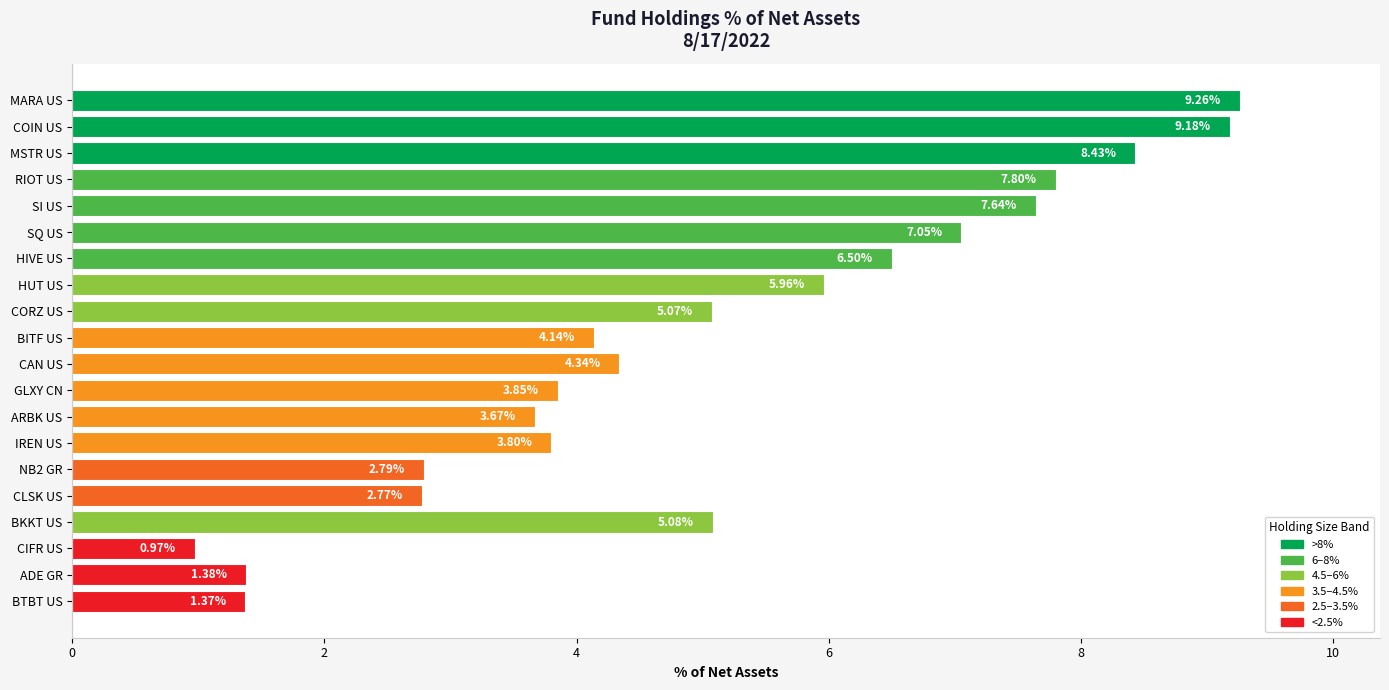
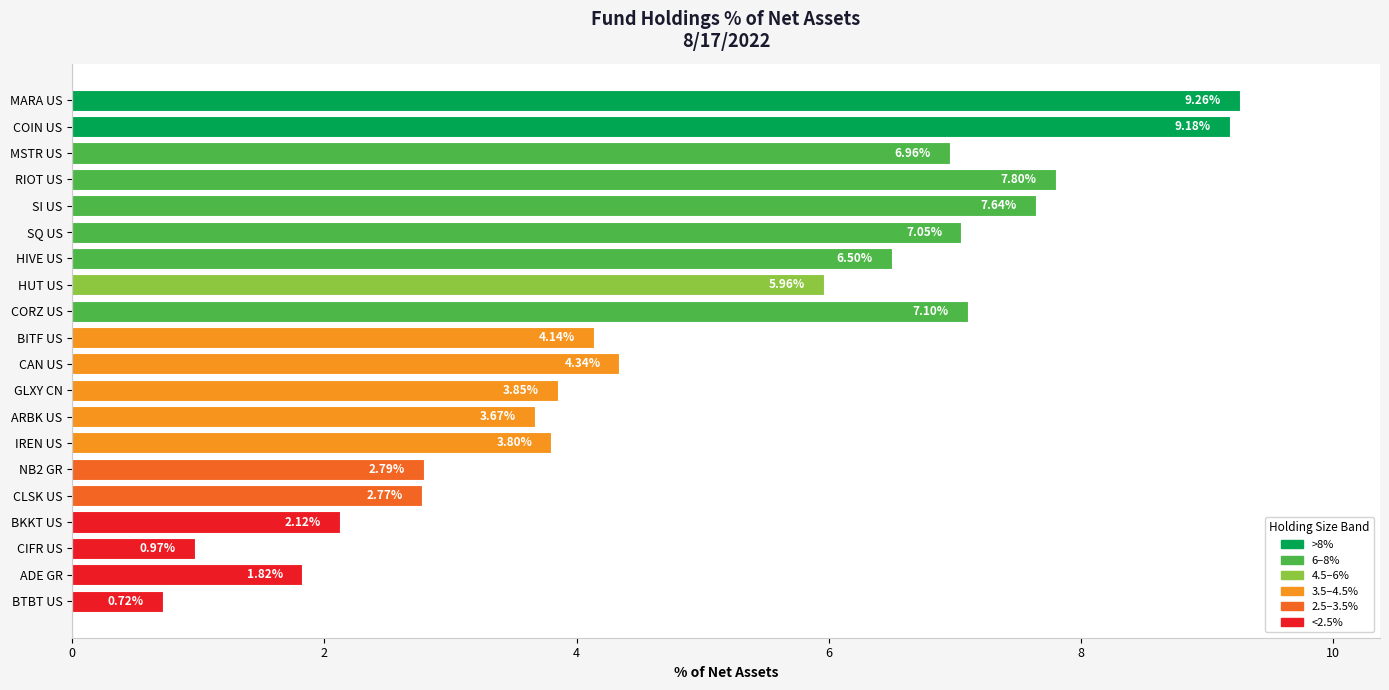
MSTR US: 8.43% -> 6.96%
CORZ US: 5.07% -> 7.10%
BKKT US: 5.08% -> 2.12%
ADE GR: 1.38% -> 1.82%
BTBT US: 1.37% -> 0.72%
